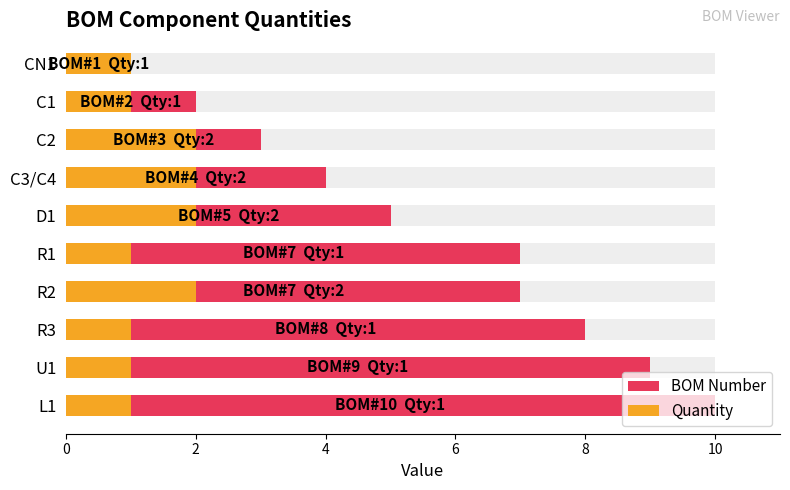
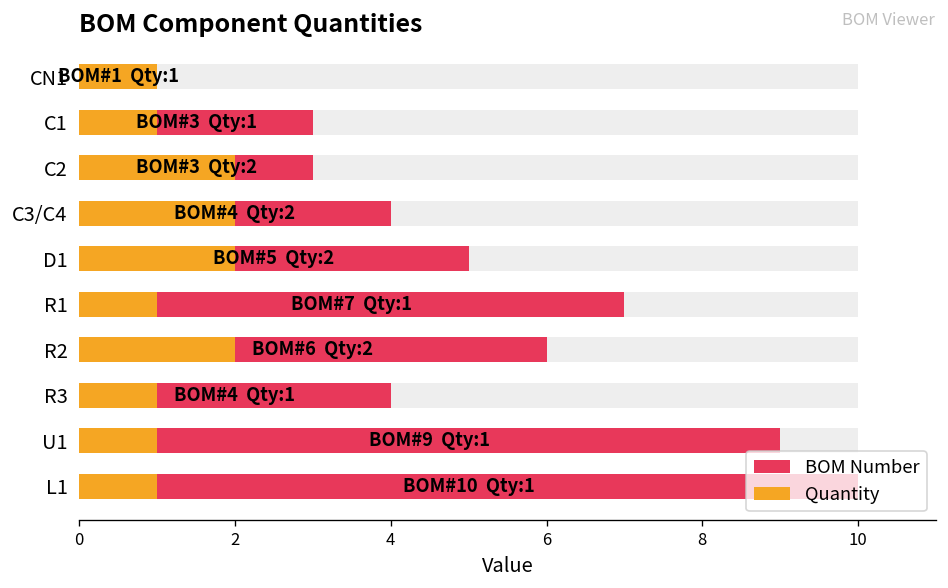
BOM Number, C1: 2 -> 3
BOM Number, R2: 7 -> 6
BOM Number, R3: 8 -> 4
